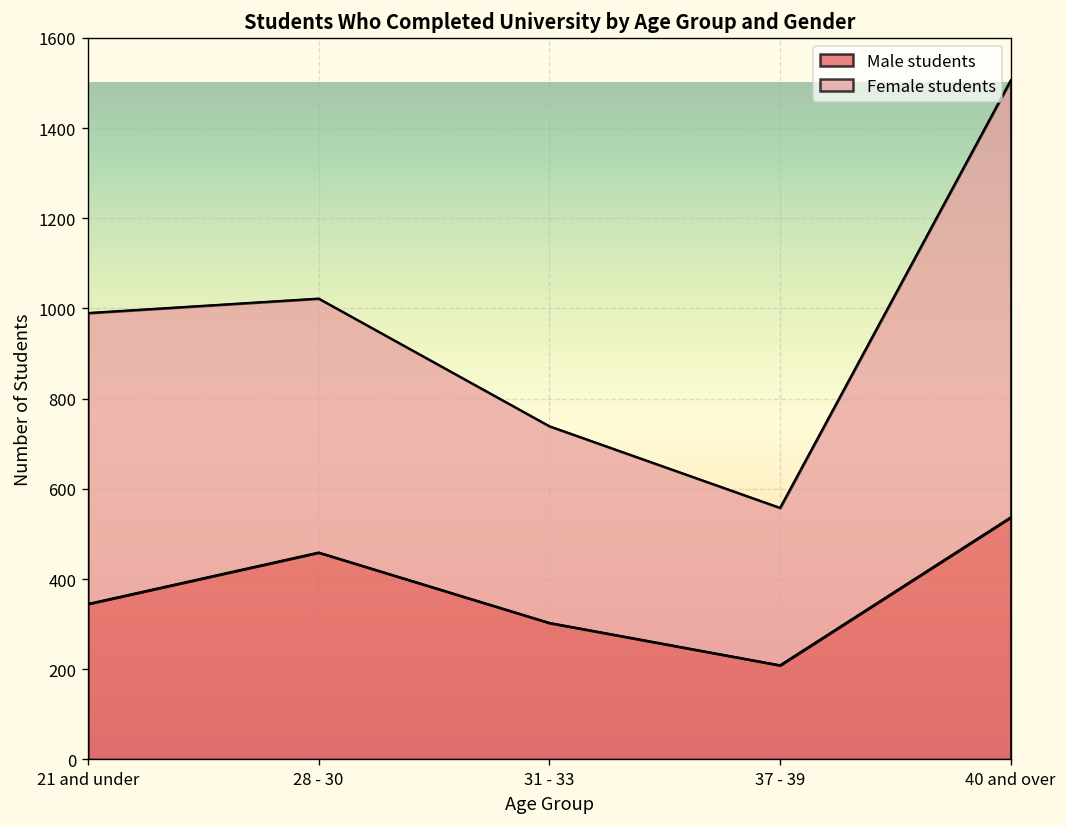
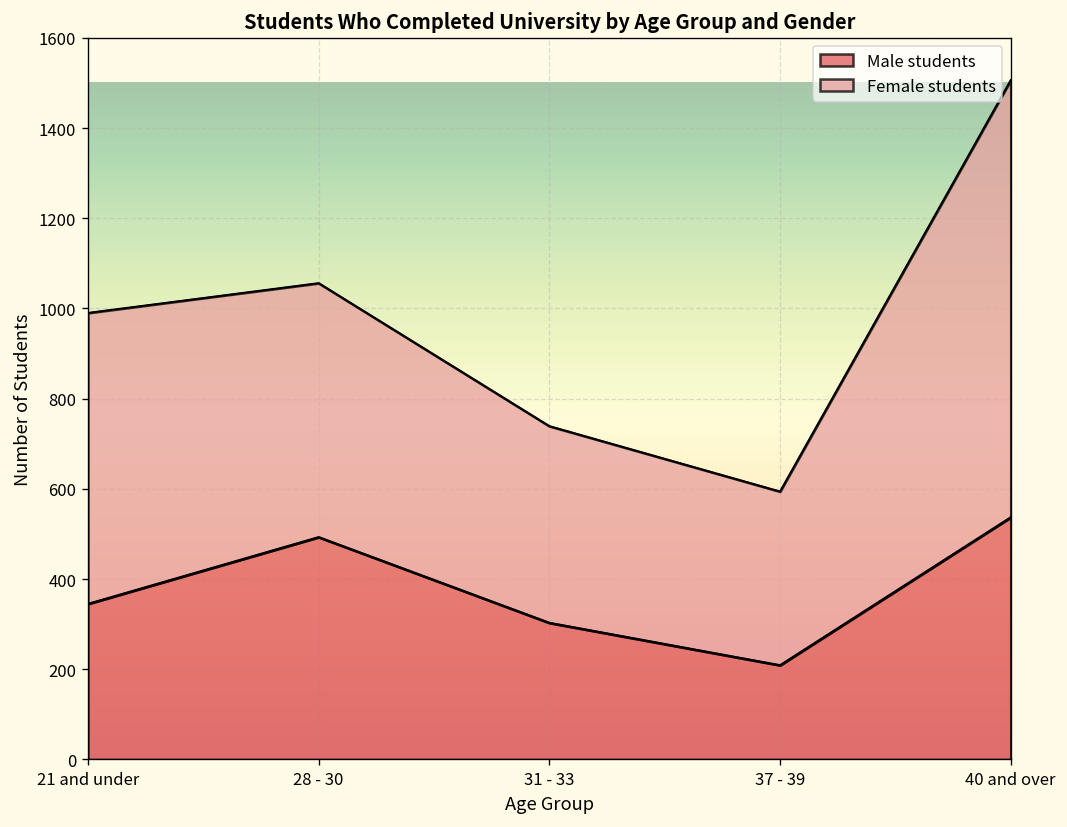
Male students, 28 - 30: 460 -> 490
Female students, 37 - 39: 350 -> 390
